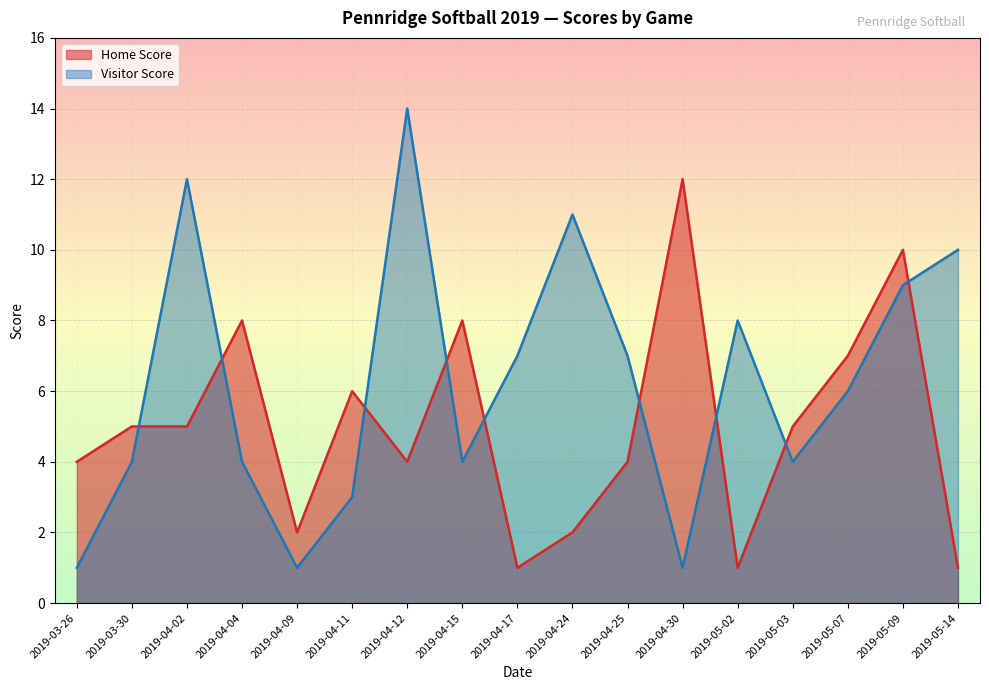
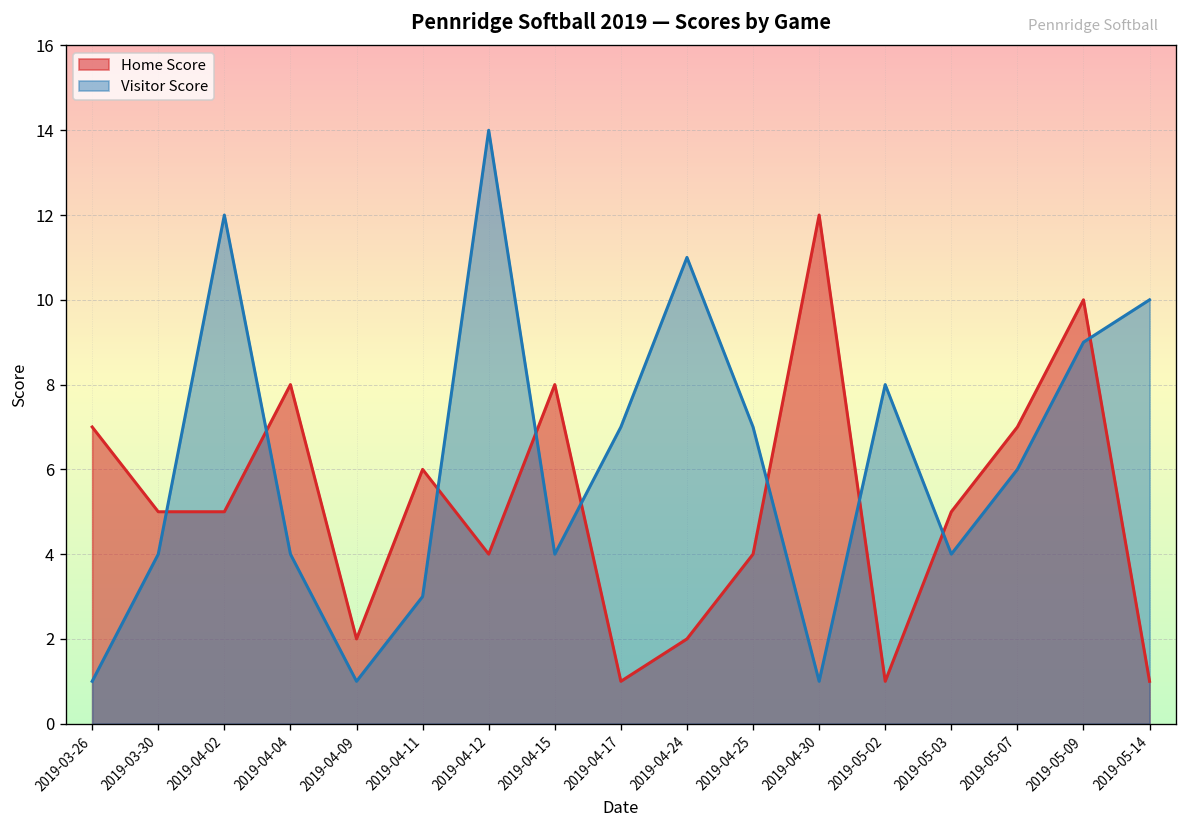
Home Score, 2019-03-26: 4 -> 7
